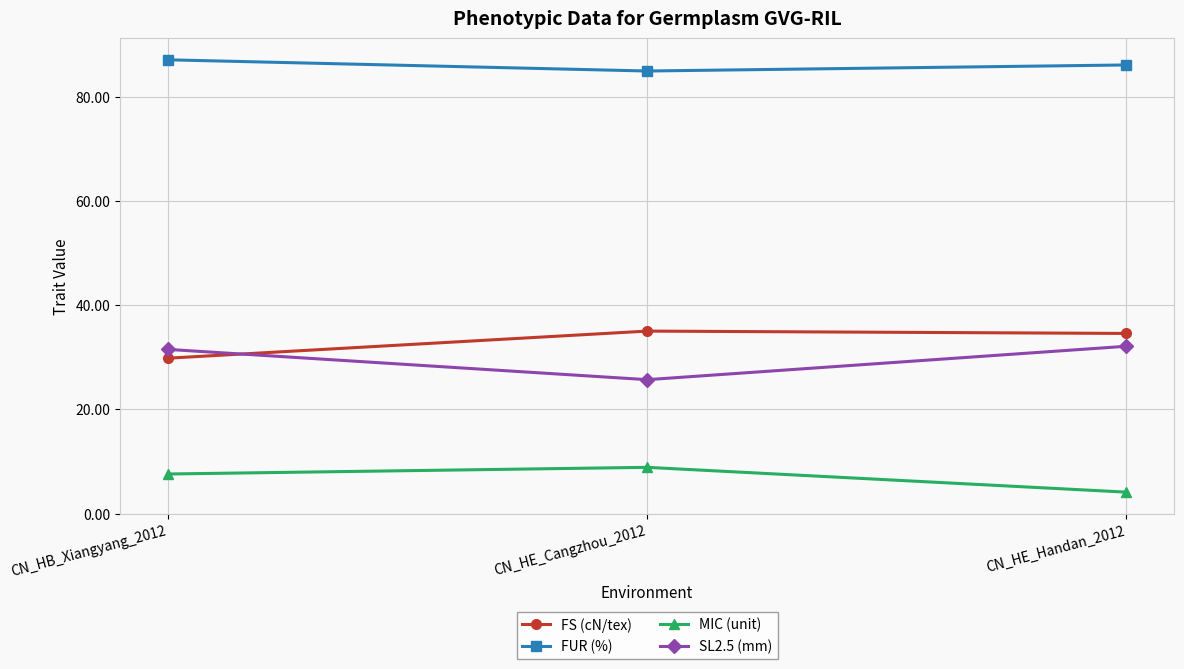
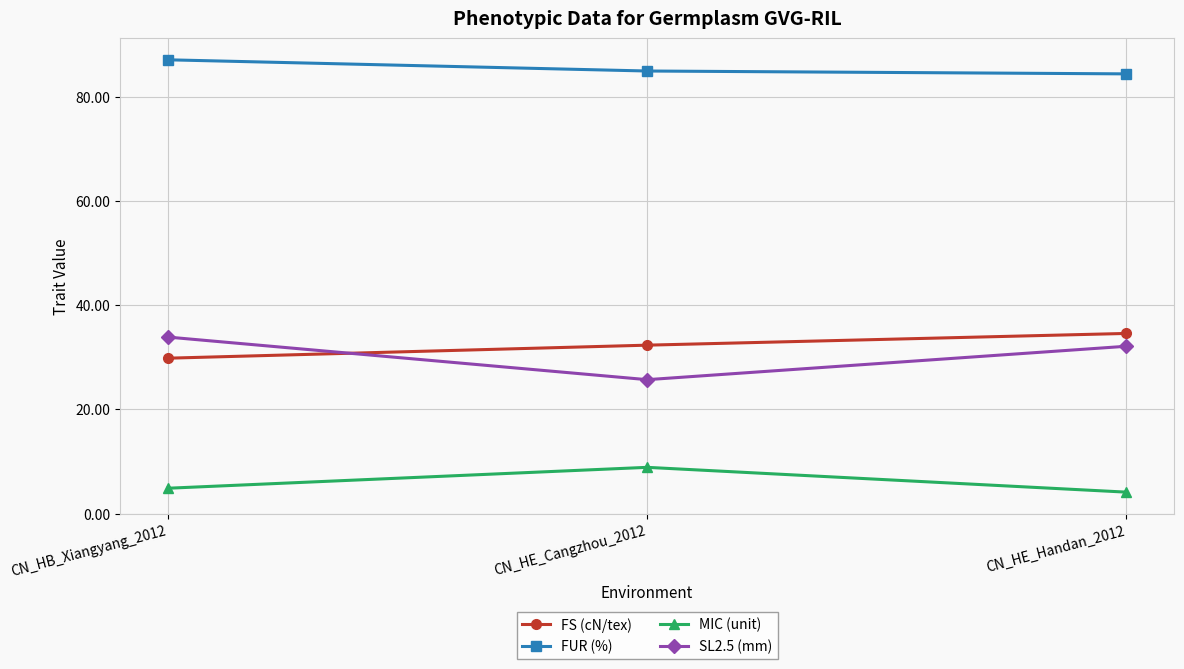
MIC (unit), CN_HB_Xiangyang_2012: 8 -> 5
SL2.5 (mm), CN_HB_Xiangyang_2012: 31 -> 34
FS (cN/tex), CN_HE_Cangzhou_2012: 35 -> 32
FUR (%), CN_HE_Handan_2012: 86 -> 84
